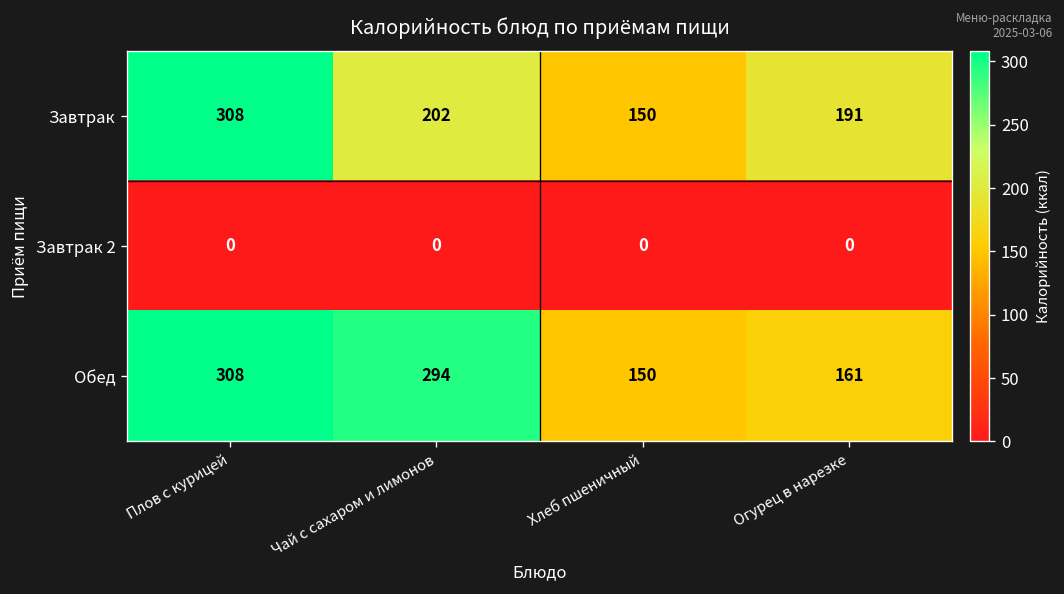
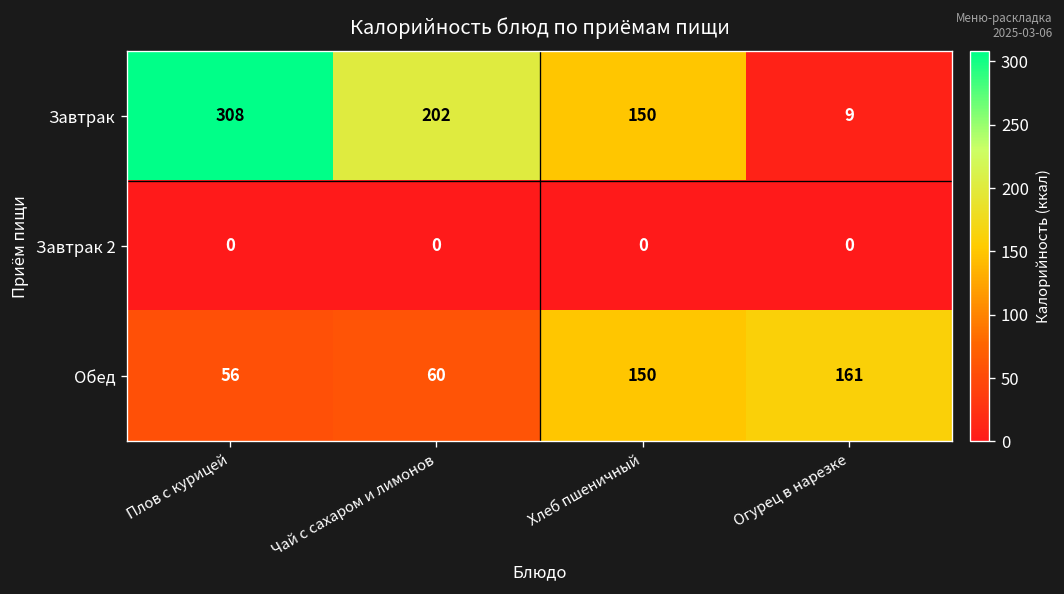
Завтрак, Огурец в нарезке: 191 -> 9
Обед, Плов с курицей: 308 -> 56
Обед, Чай с сахаром и лимонов: 294 -> 60
